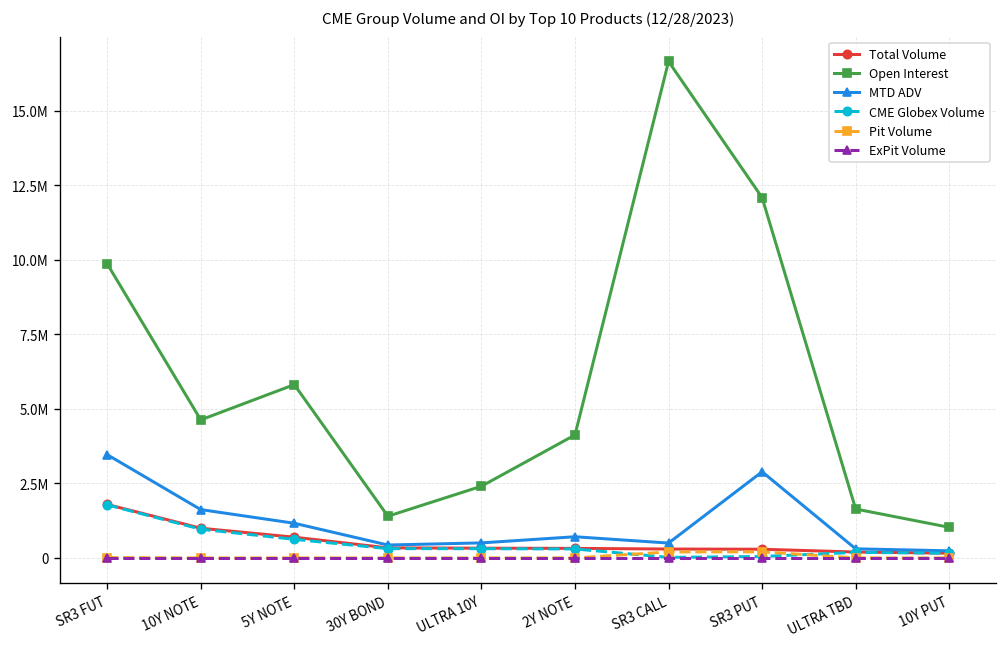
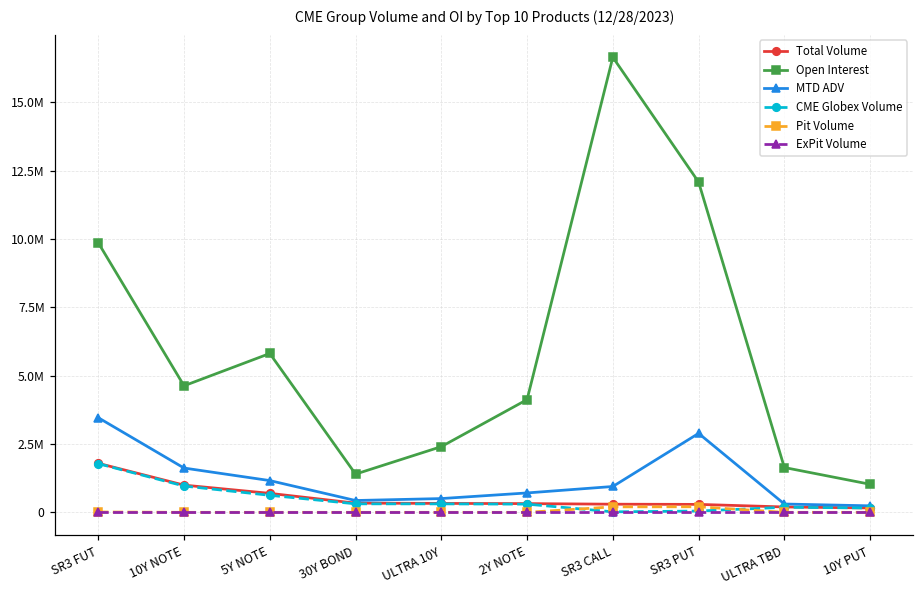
MTD ADV, SR3 CALL: 500000 -> 900000
